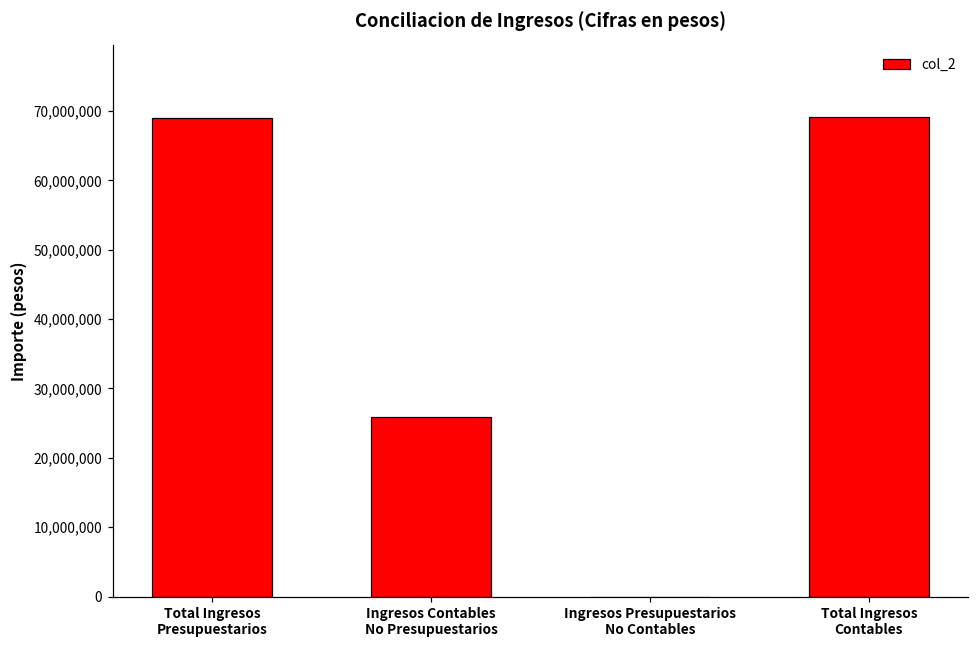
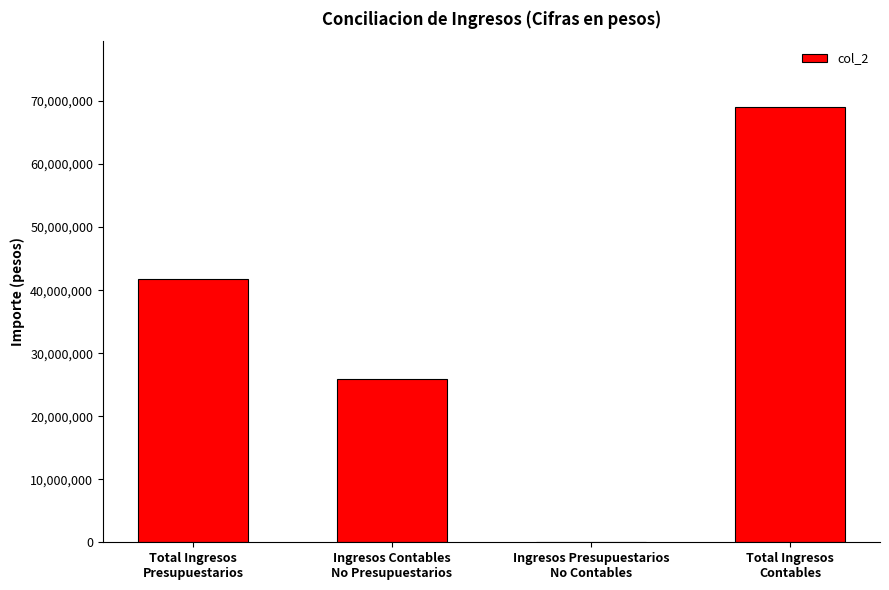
Total Ingresos Presupuestarios: 69,000,000 -> 42,000,000
